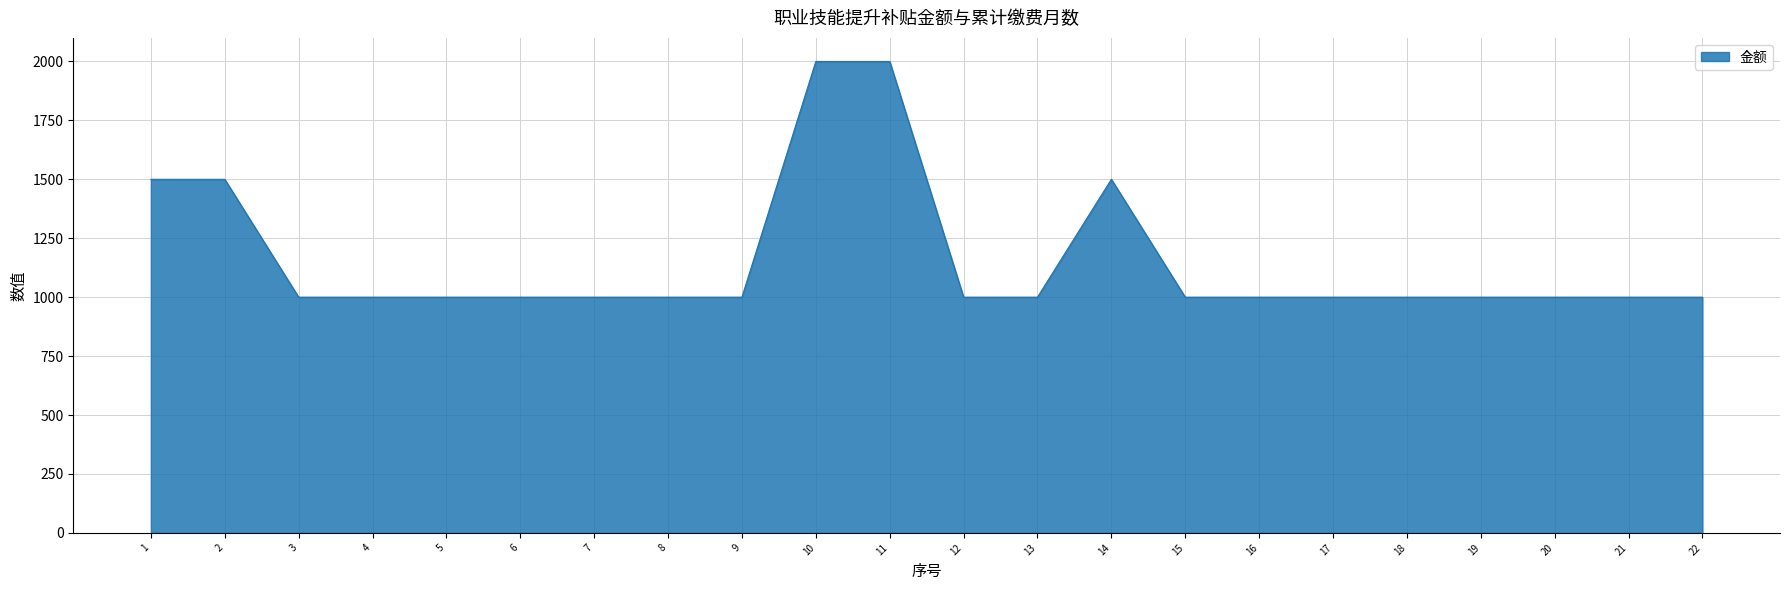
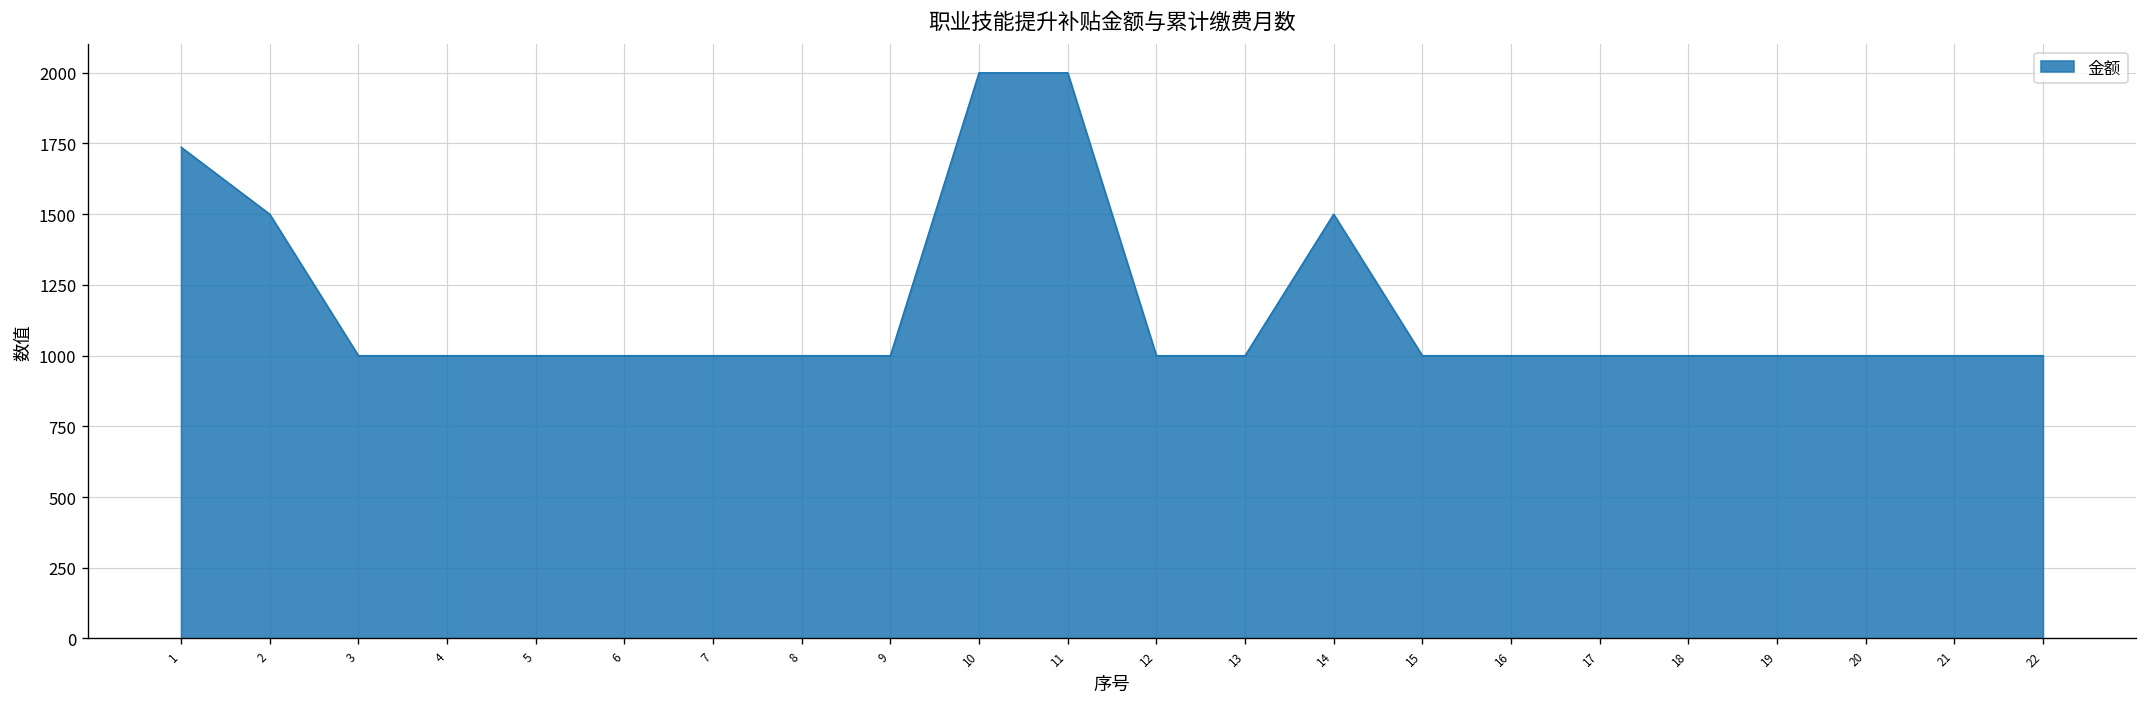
1: 1500 -> 1740
